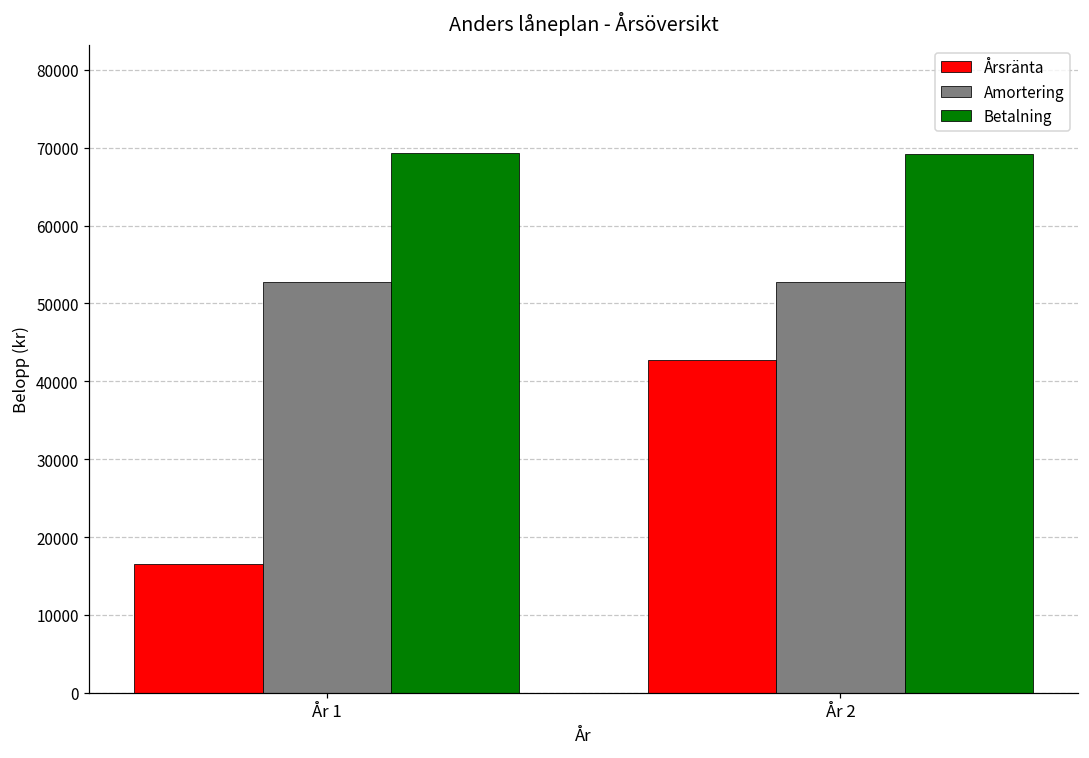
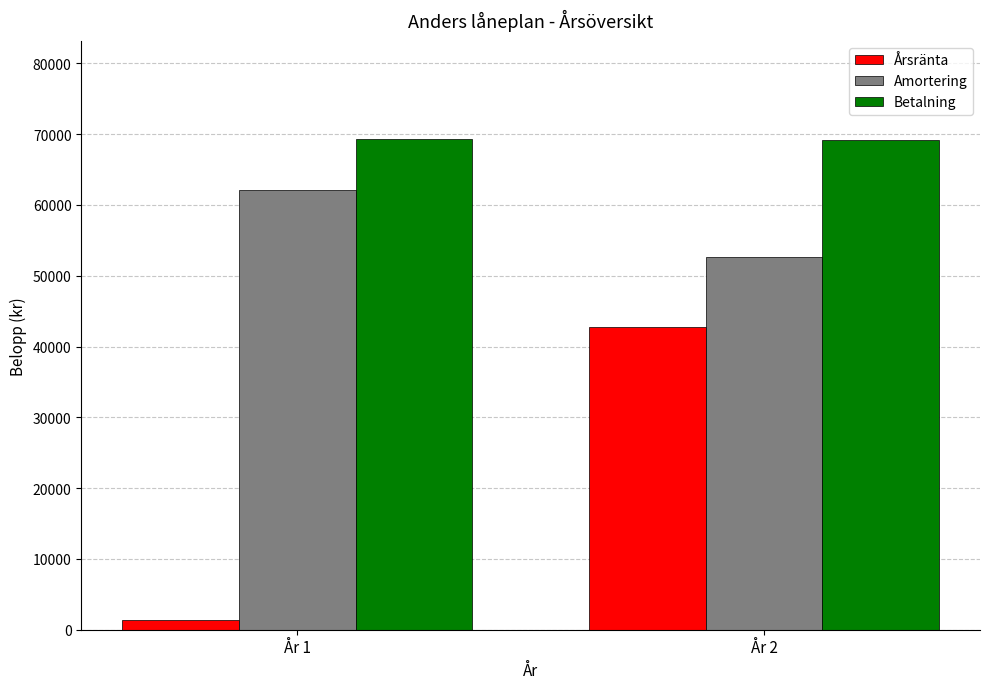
Årsränta, År 1: 17000 -> 1000
Amortering, År 1: 53000 -> 62000
